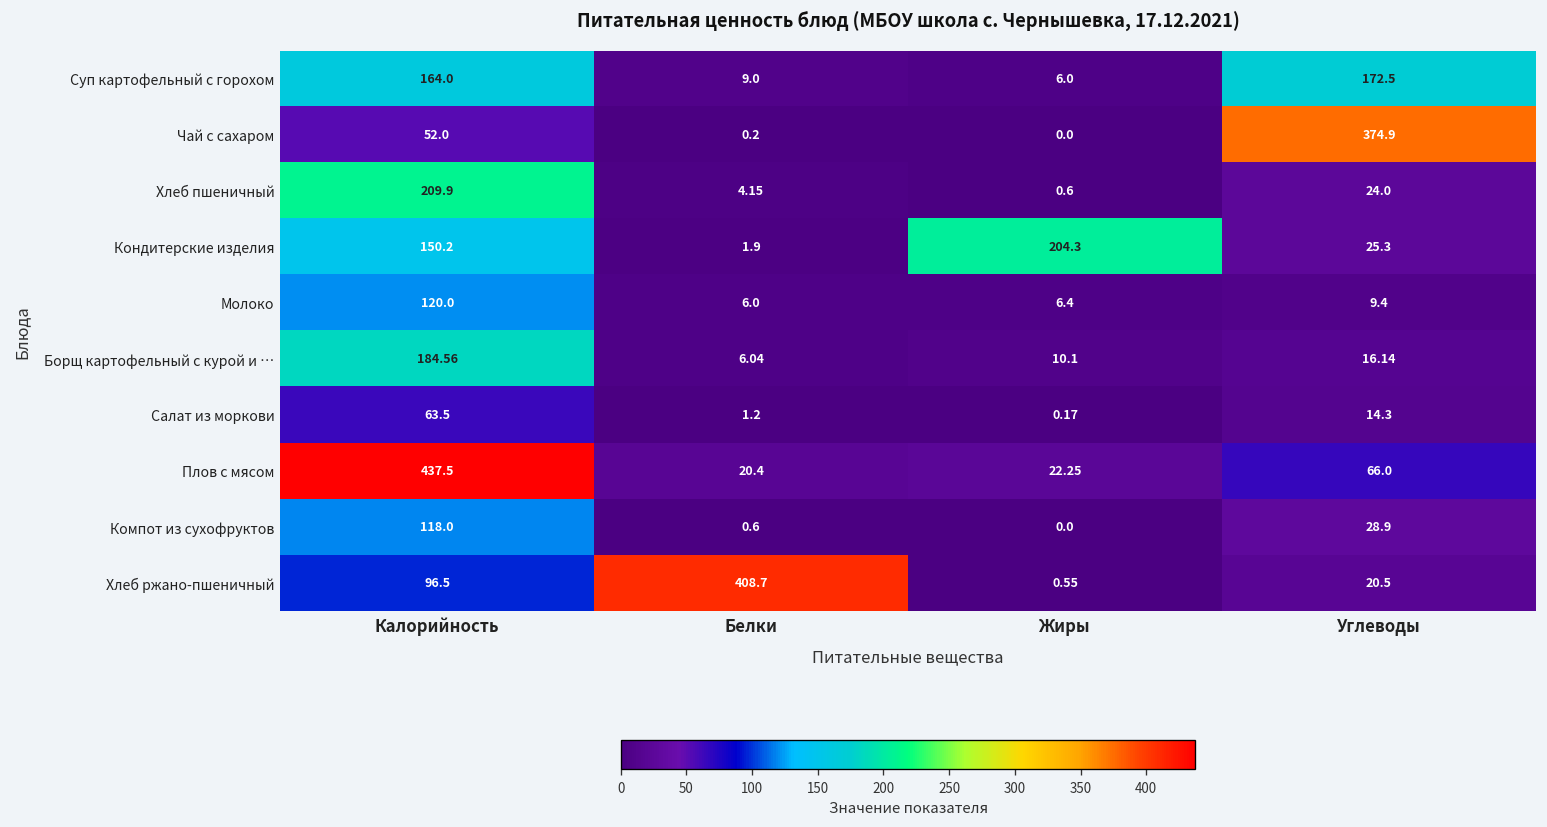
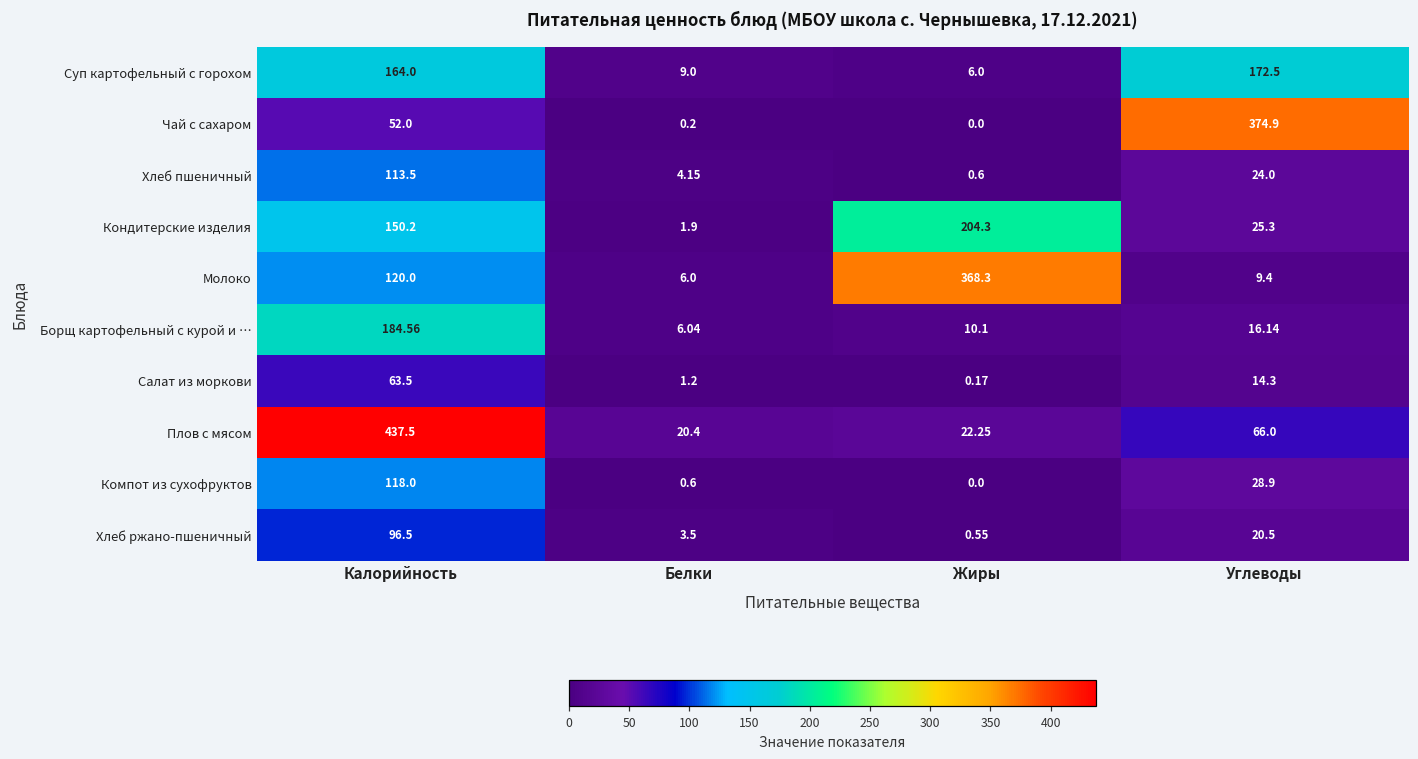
Хлеб пшеничный, Калорийность: 209.9 -> 113.5
Молоко, Жиры: 6.4 -> 368.3
Хлеб ржано-пшеничный, Белки: 408.7 -> 3.5
